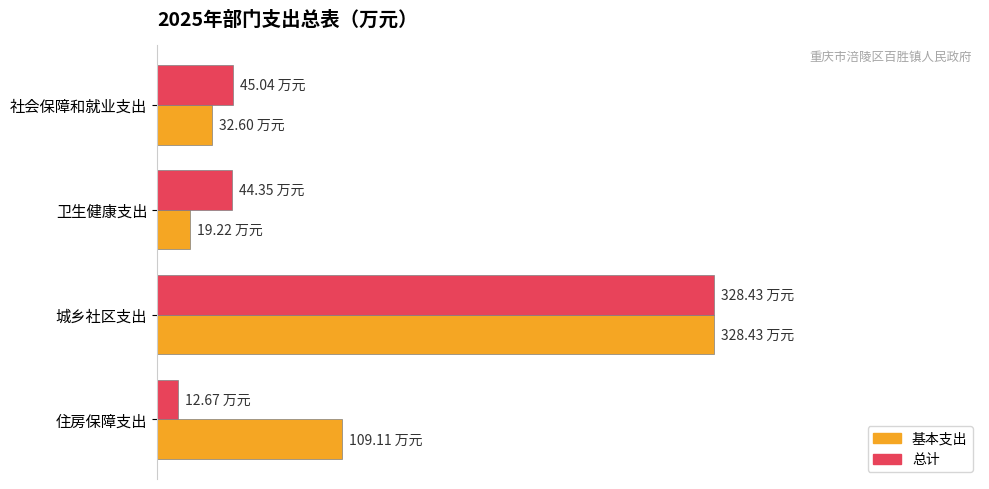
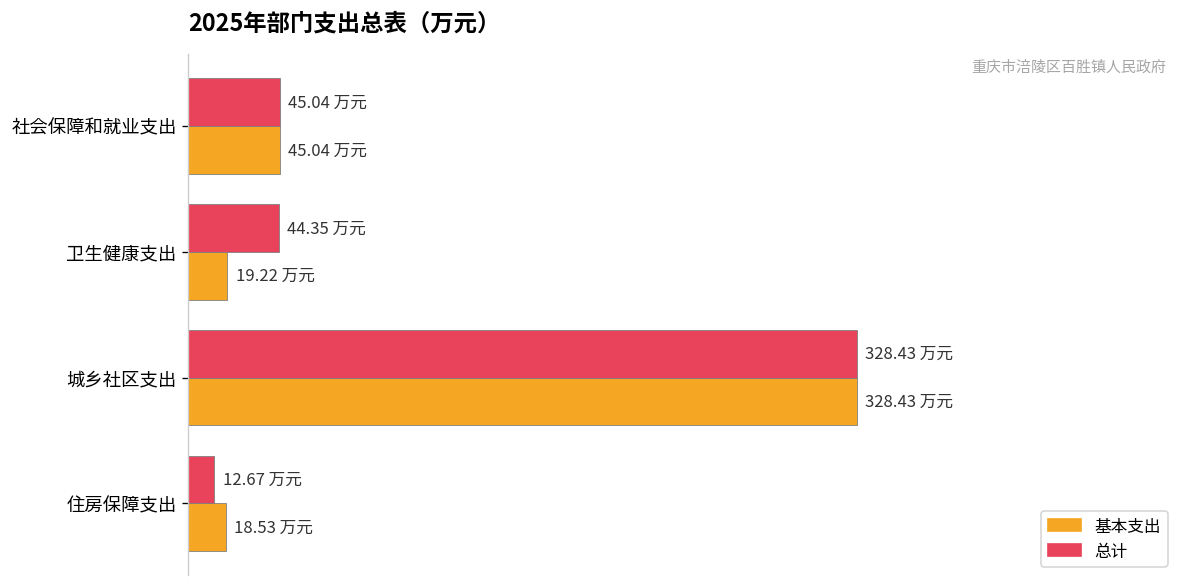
基本支出, 社会保障和就业支出: 32.60 -> 45.04
基本支出, 住房保障支出: 109.11 -> 18.53
